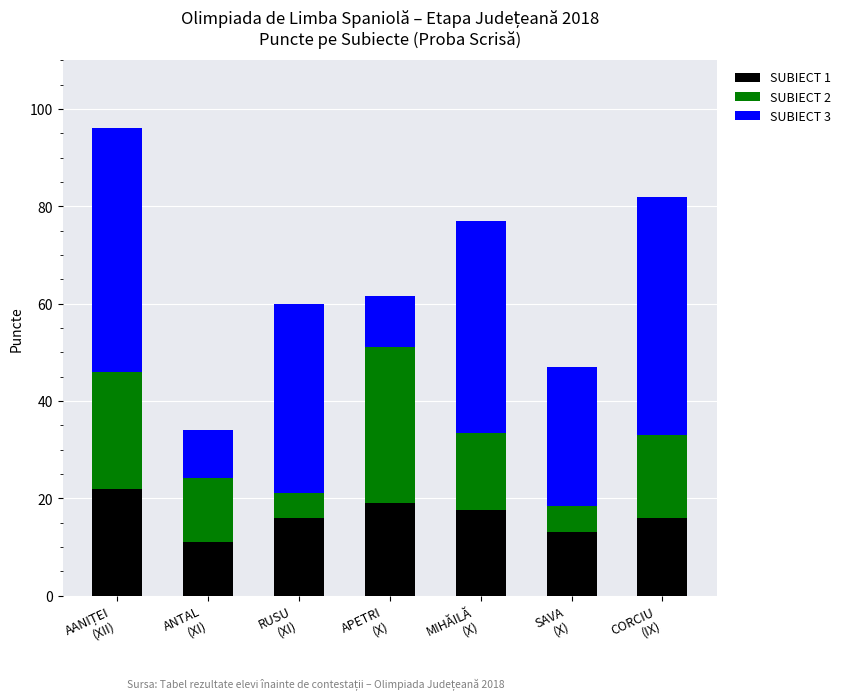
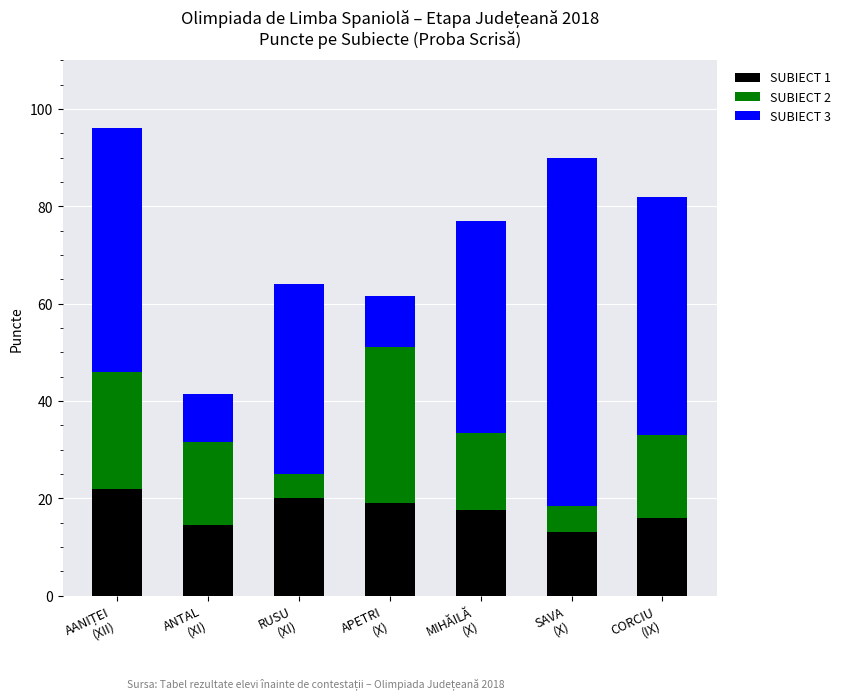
SUBIECT 1, ANTAL (XI): 11 -> 15
SUBIECT 2, ANTAL (XI): 13 -> 17
SUBIECT 1, RUSU (XI): 16 -> 20
SUBIECT 3, SAVA (X): 29 -> 71
